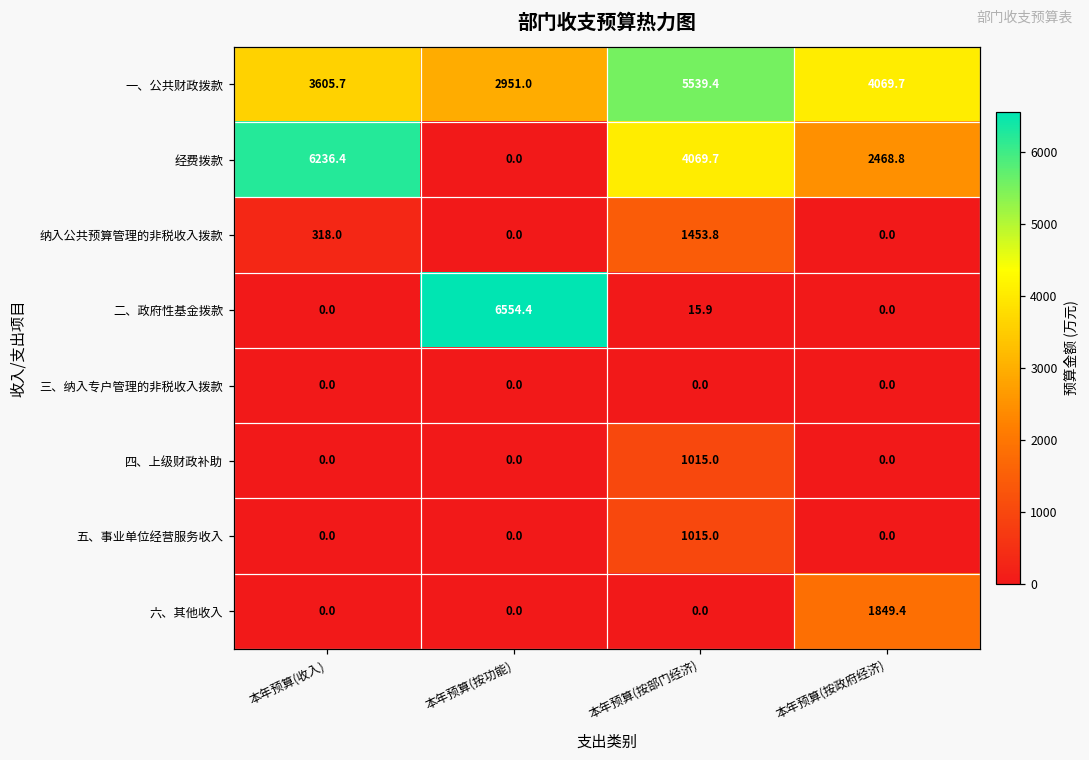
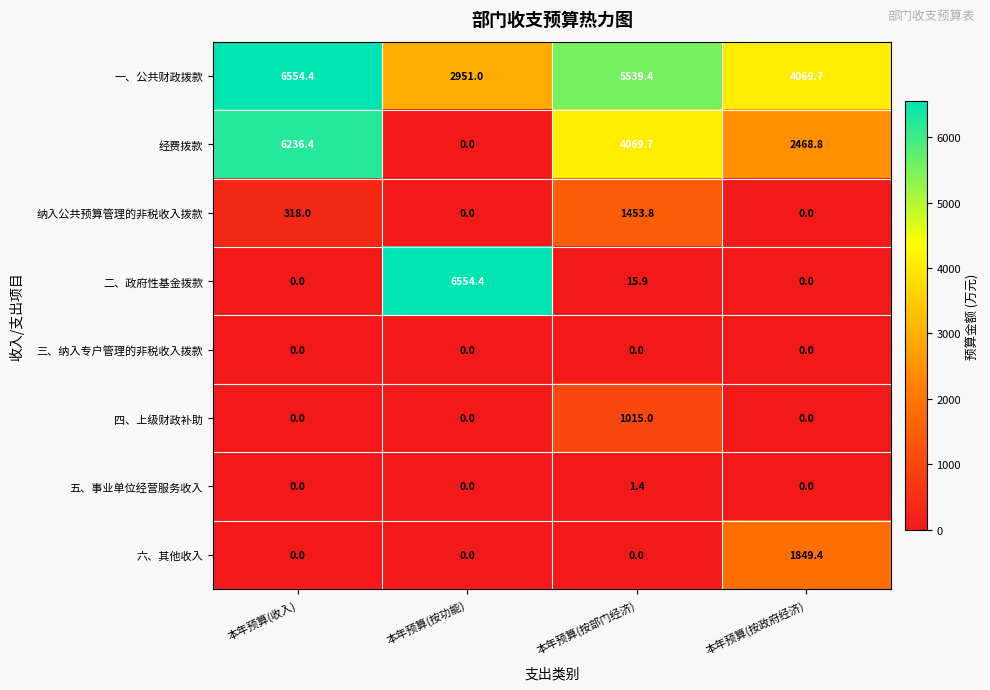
一、公共财政拨款, 本年预算(收入): 3605.7 -> 6554.4
五、事业单位经营服务收入, 本年预算(按部门经济): 1015.0 -> 1.4
